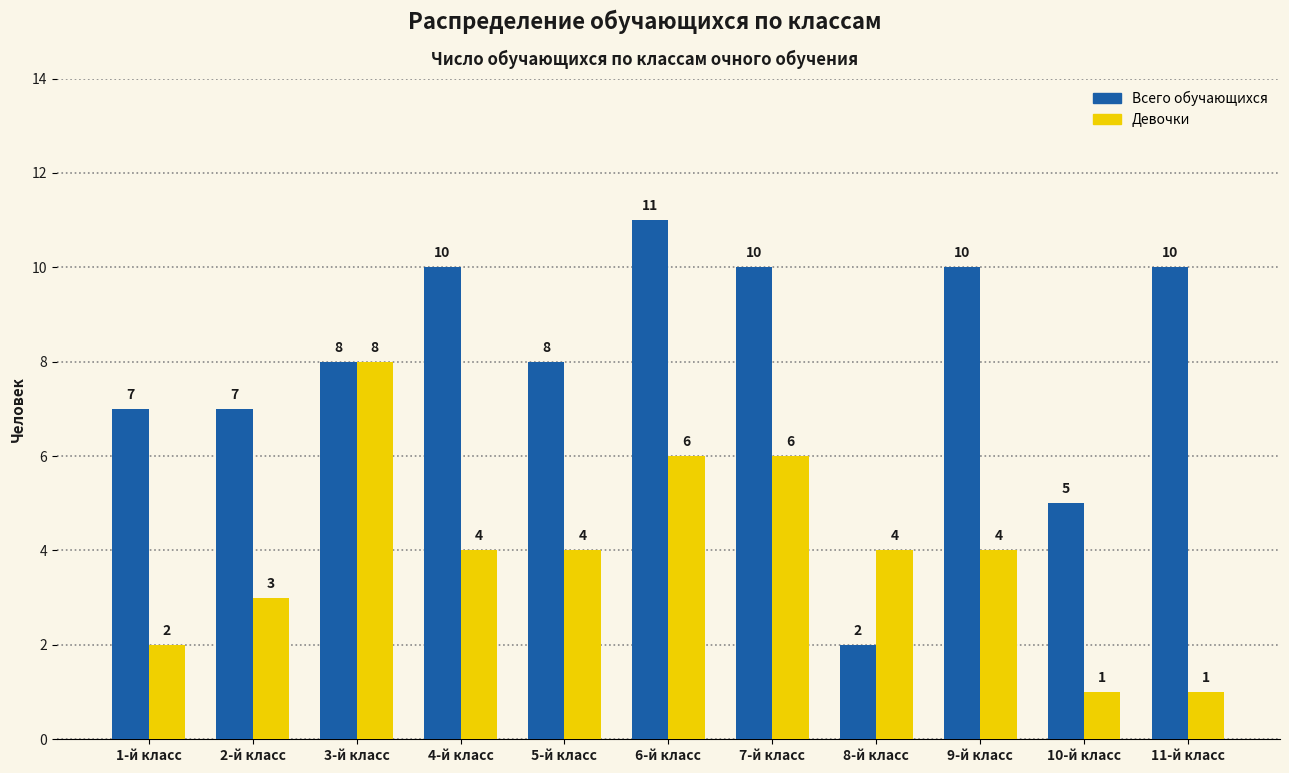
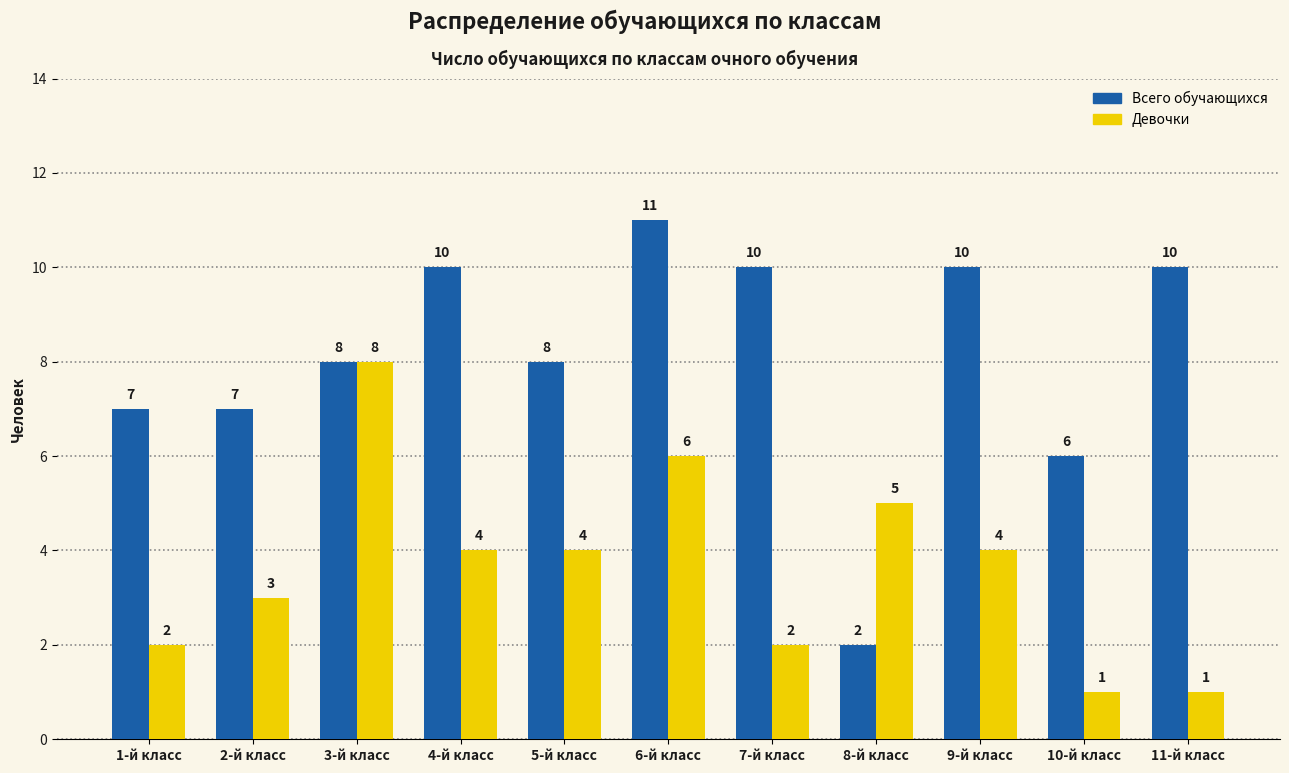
Девочки, 7-й класс: 6 -> 2
Девочки, 8-й класс: 4 -> 5
Всего обучающихся, 10-й класс: 5 -> 6
